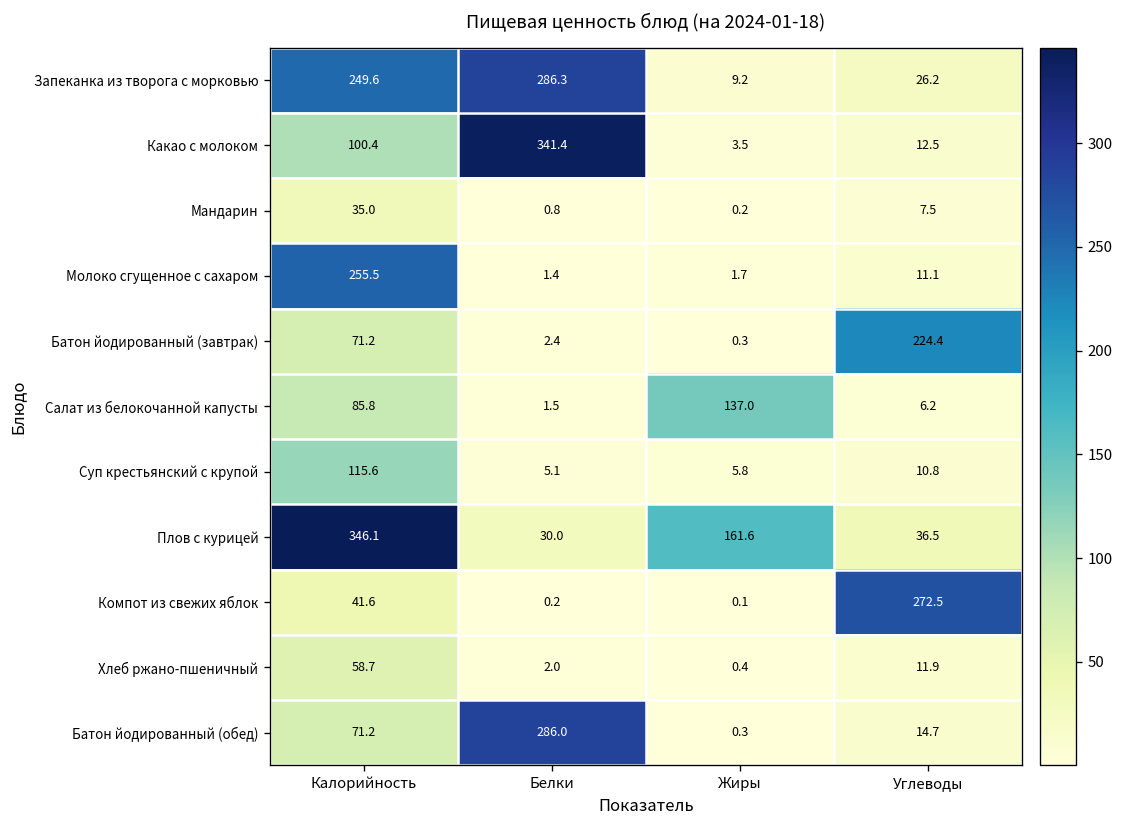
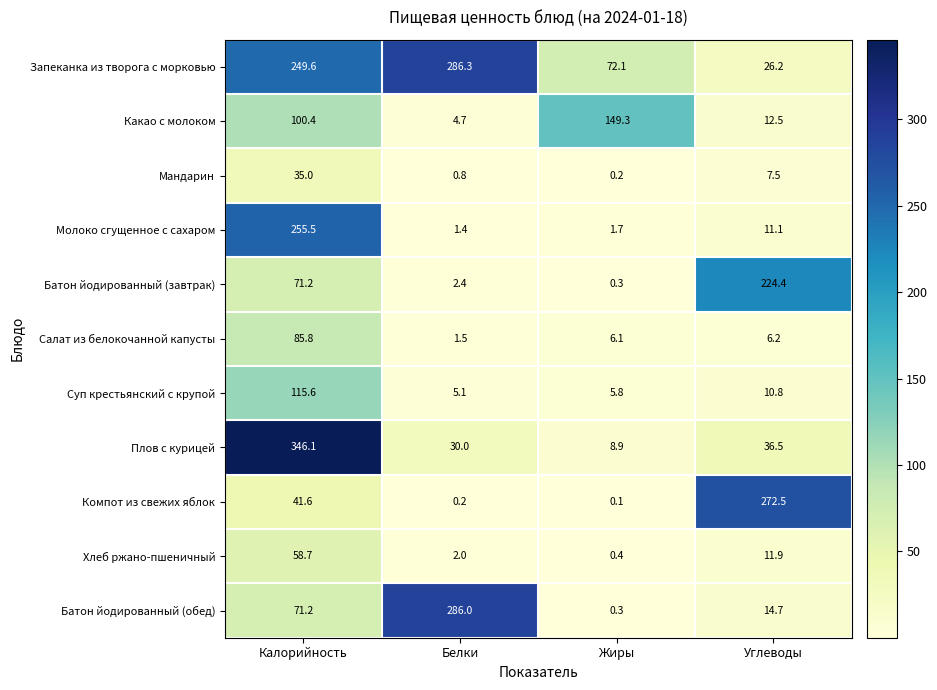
Запеканка из творога с морковью, Жиры: 9.2 -> 72.1
Какао с молоком, Белки: 341.4 -> 4.7
Какао с молоком, Жиры: 3.5 -> 149.3
Салат из белокочанной капусты, Жиры: 137.0 -> 6.1
Плов с курицей, Жиры: 161.6 -> 8.9
